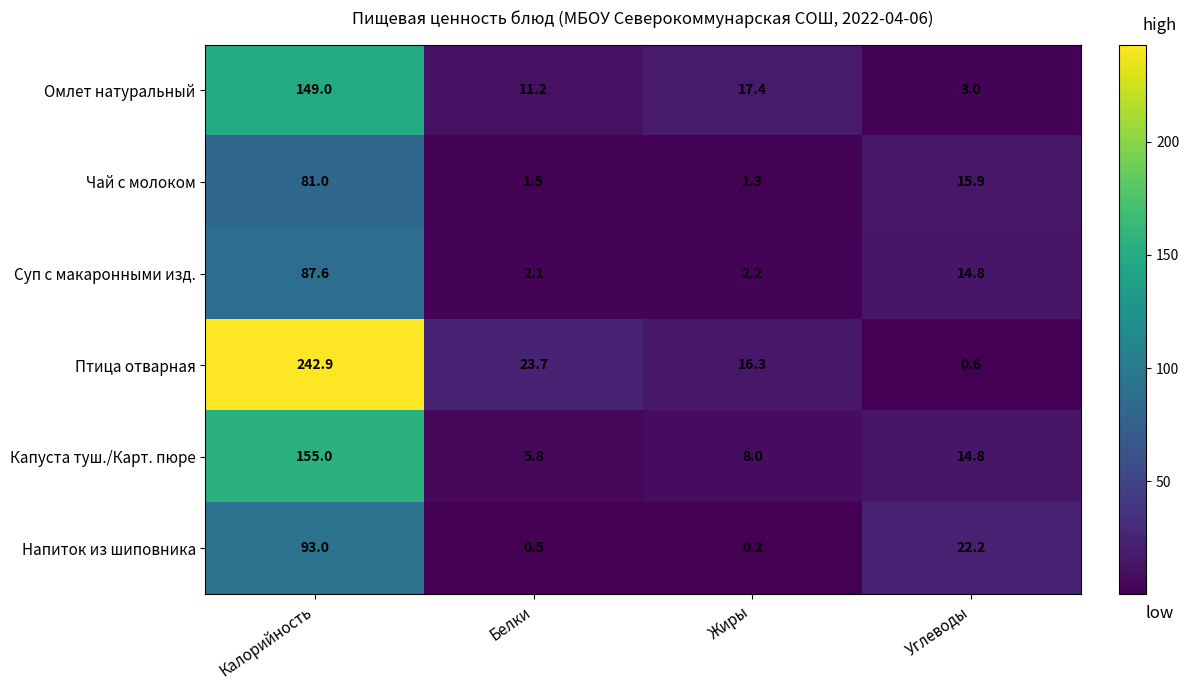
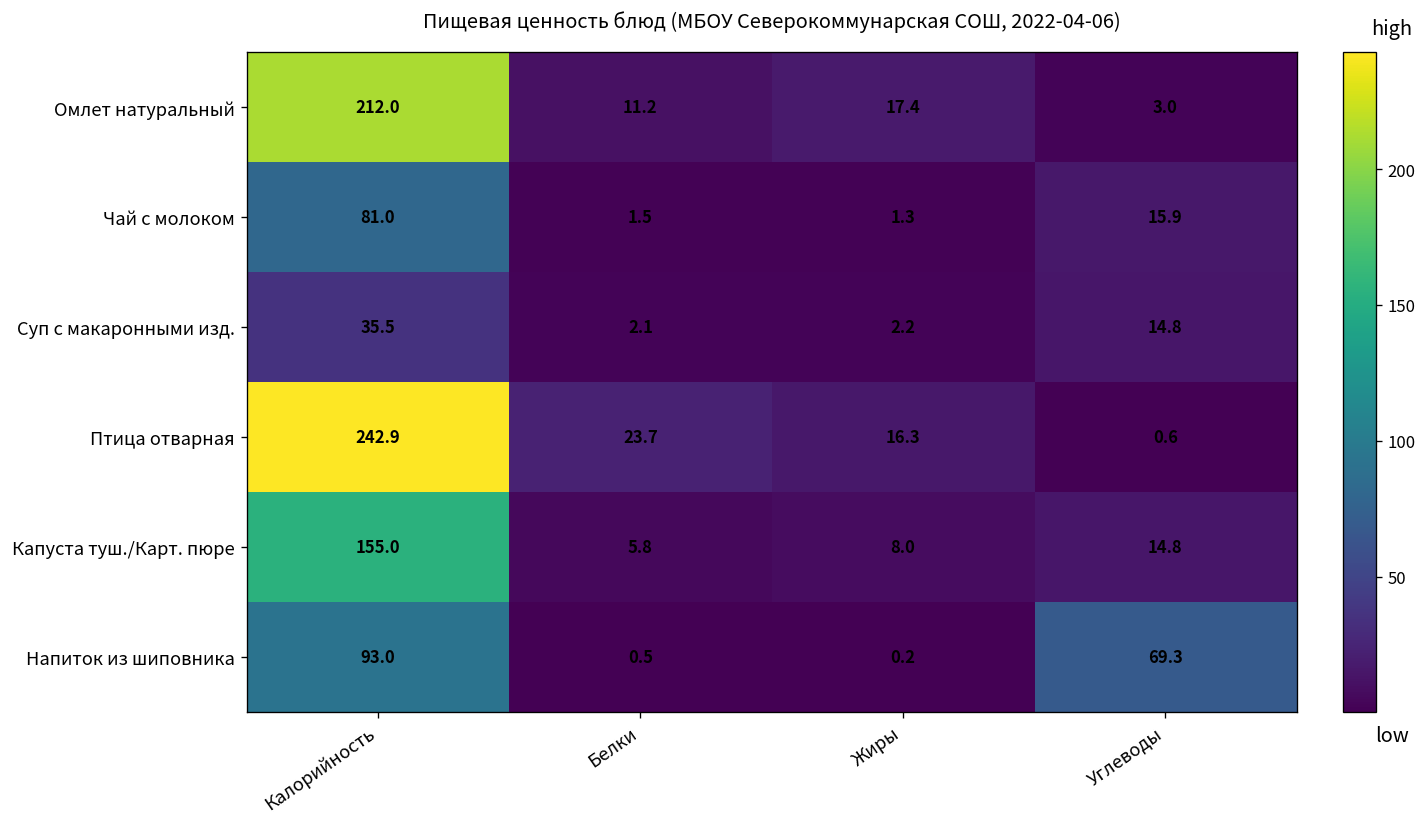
Омлет натуральный, Калорийность: 149.0 -> 212.0
Суп с макаронными изд., Калорийность: 87.6 -> 35.5
Напиток из шиповника, Углеводы: 22.2 -> 69.3
